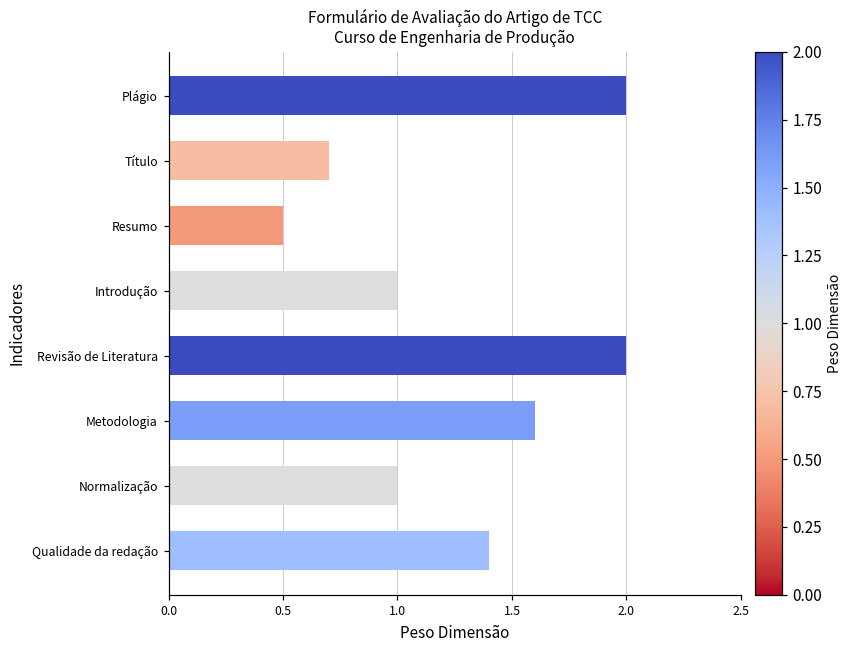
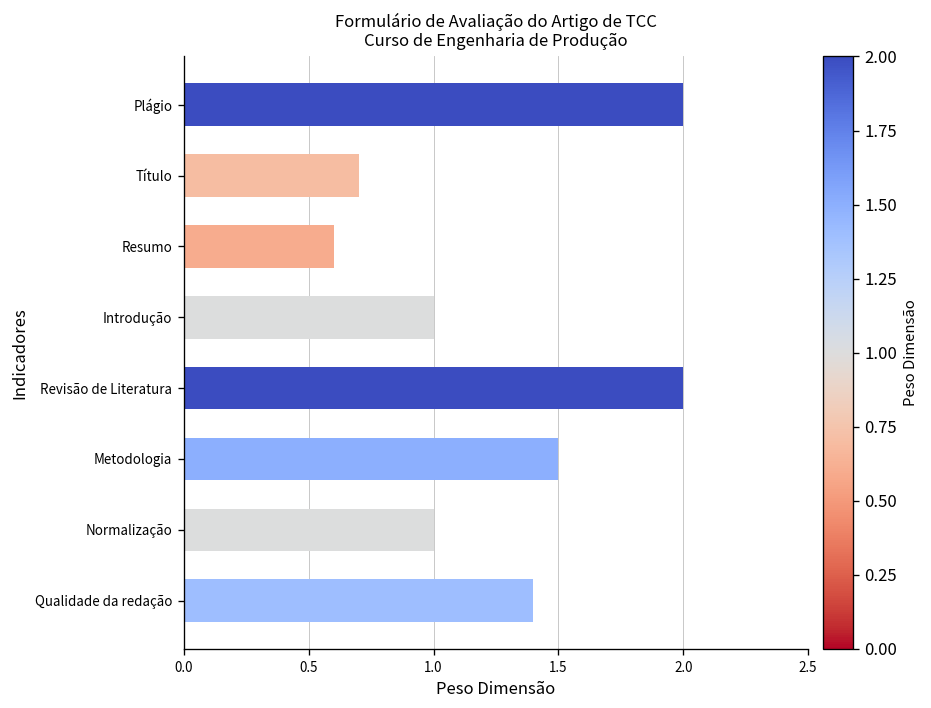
Resumo: 0.5 -> 0.6
Metodologia: 1.6 -> 1.5
